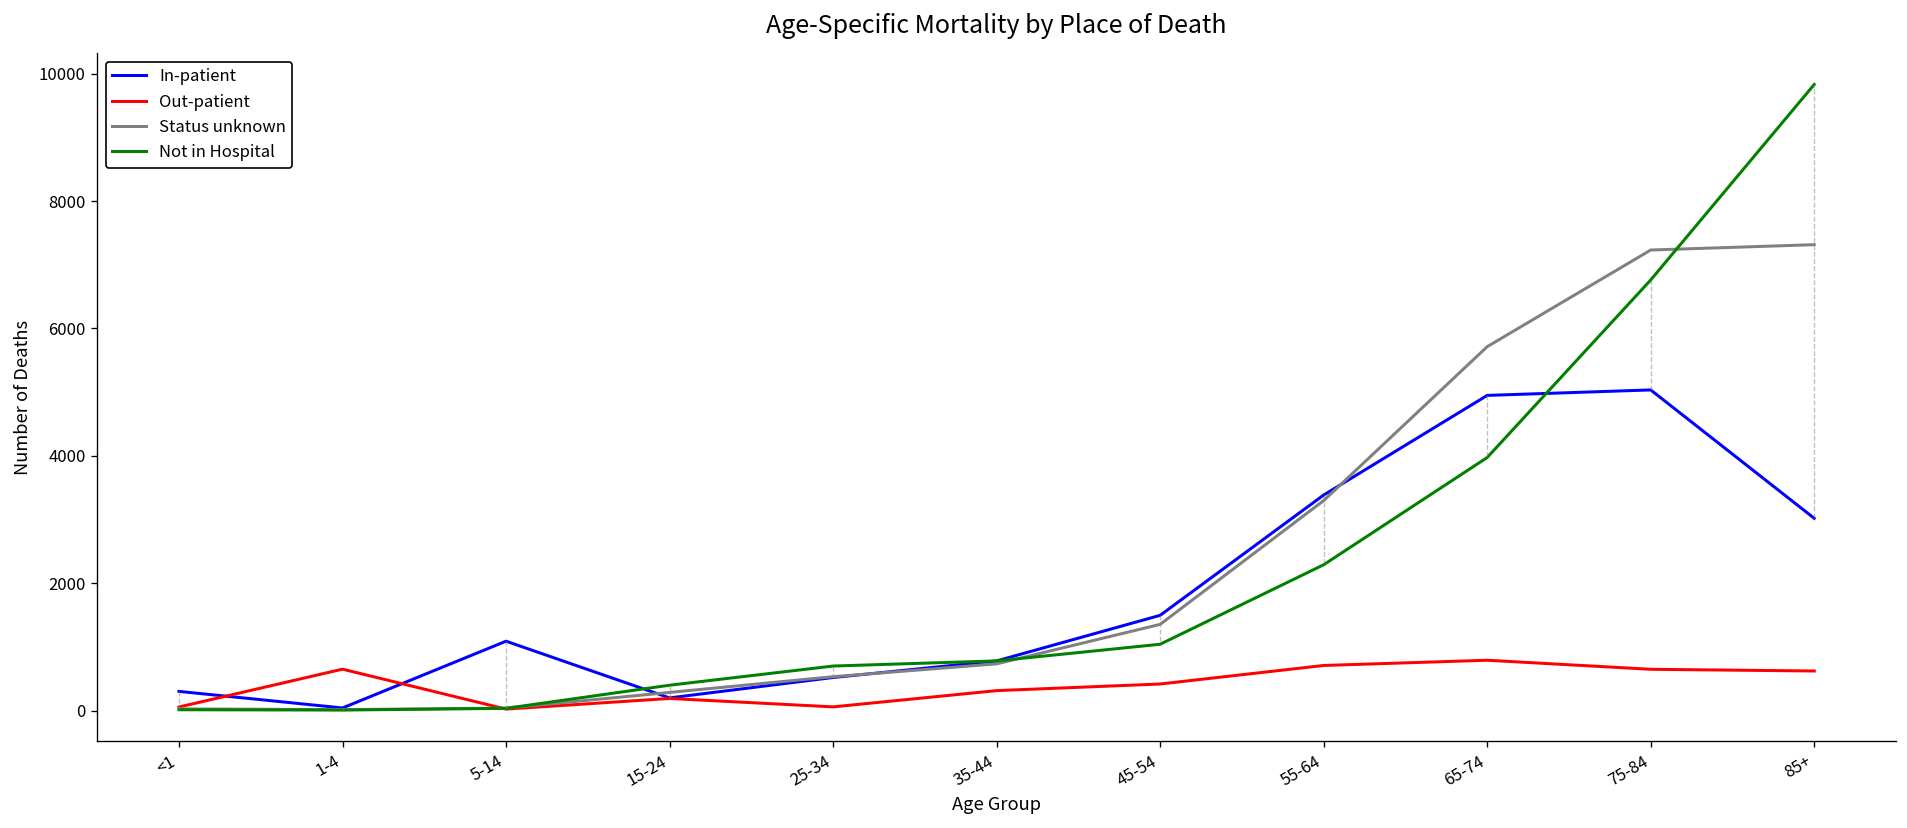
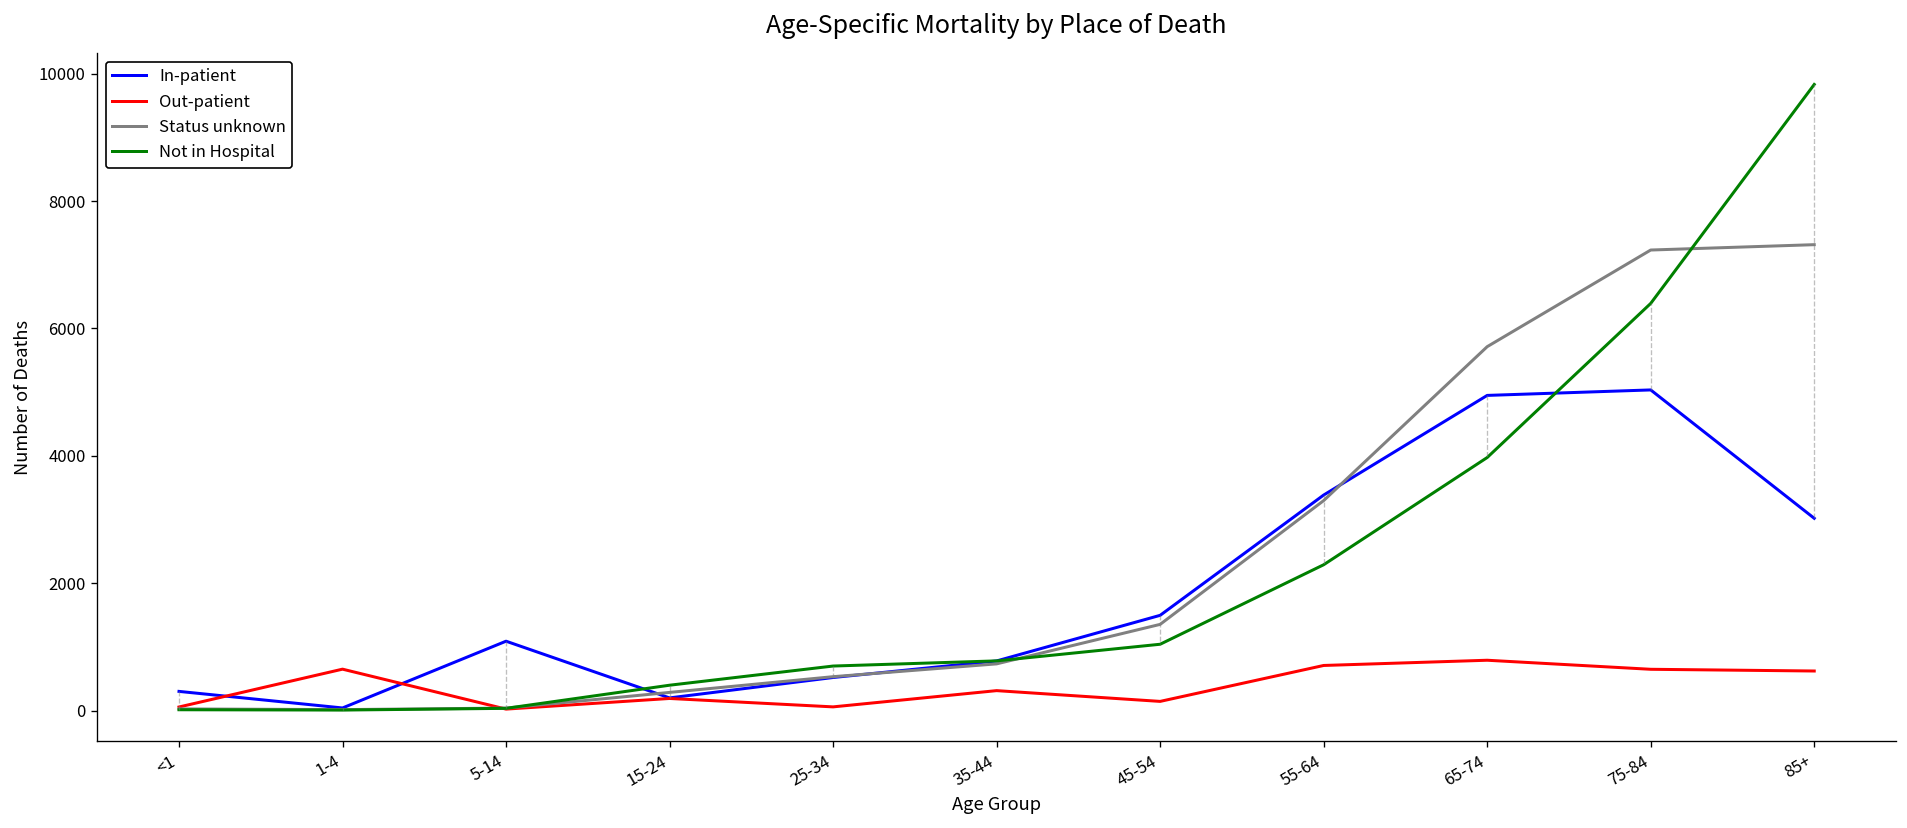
Out-patient, 45-54: 400 -> 100
Not in Hospital, 75-84: 6800 -> 6400
